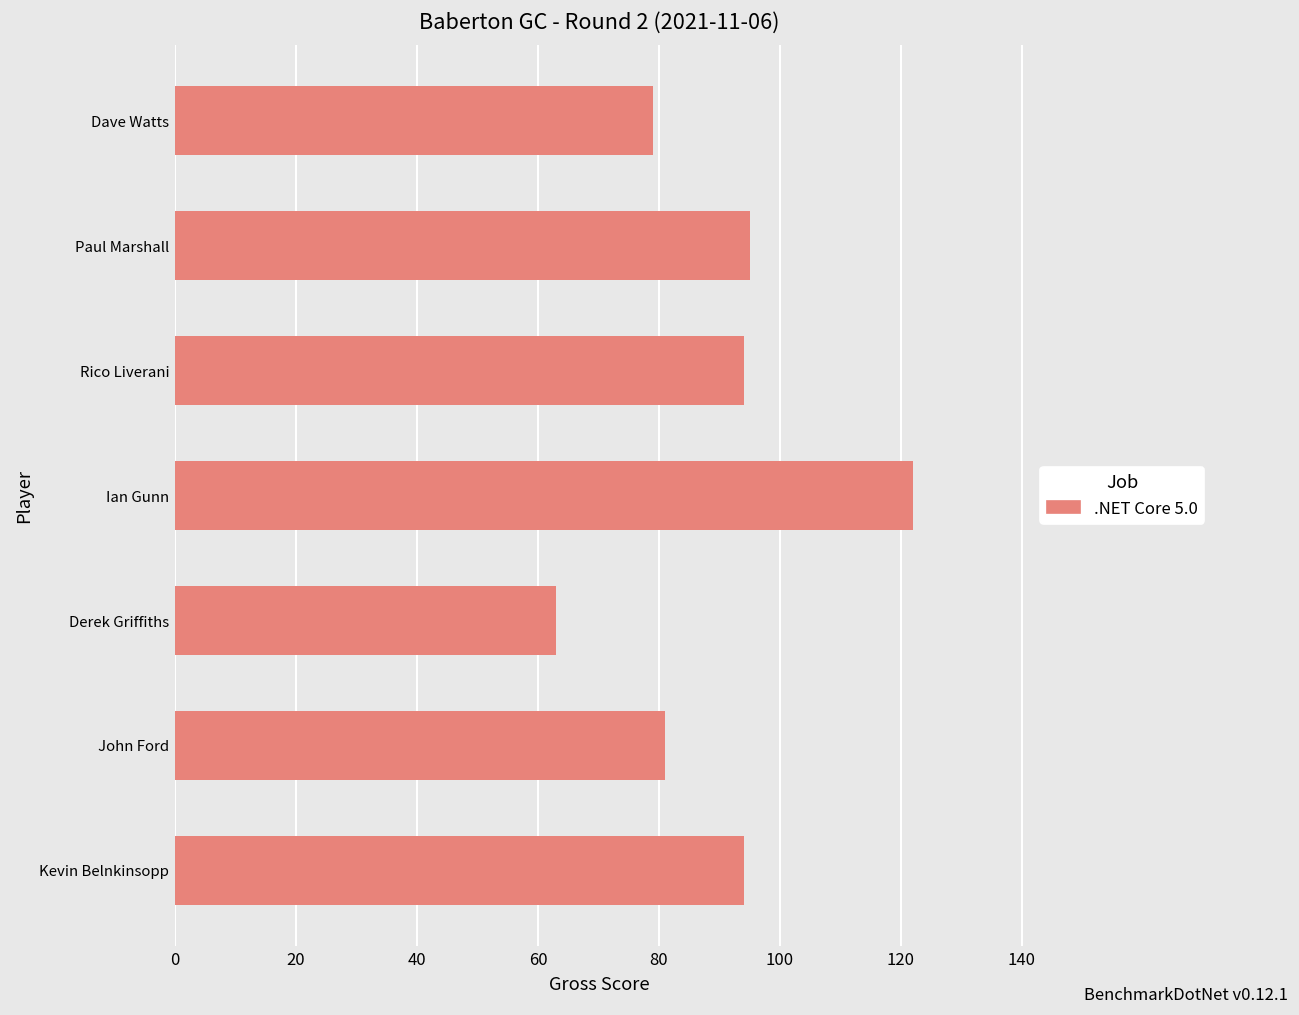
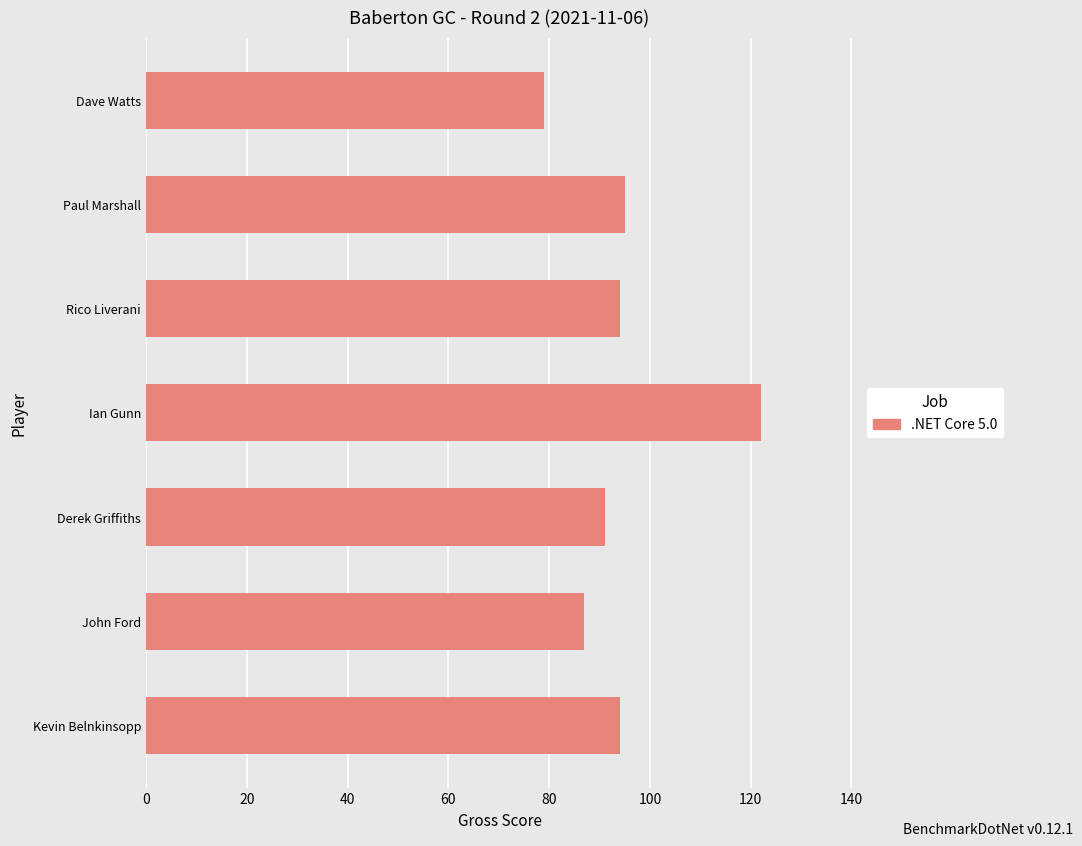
Derek Griffiths: 63 -> 91
John Ford: 81 -> 87
